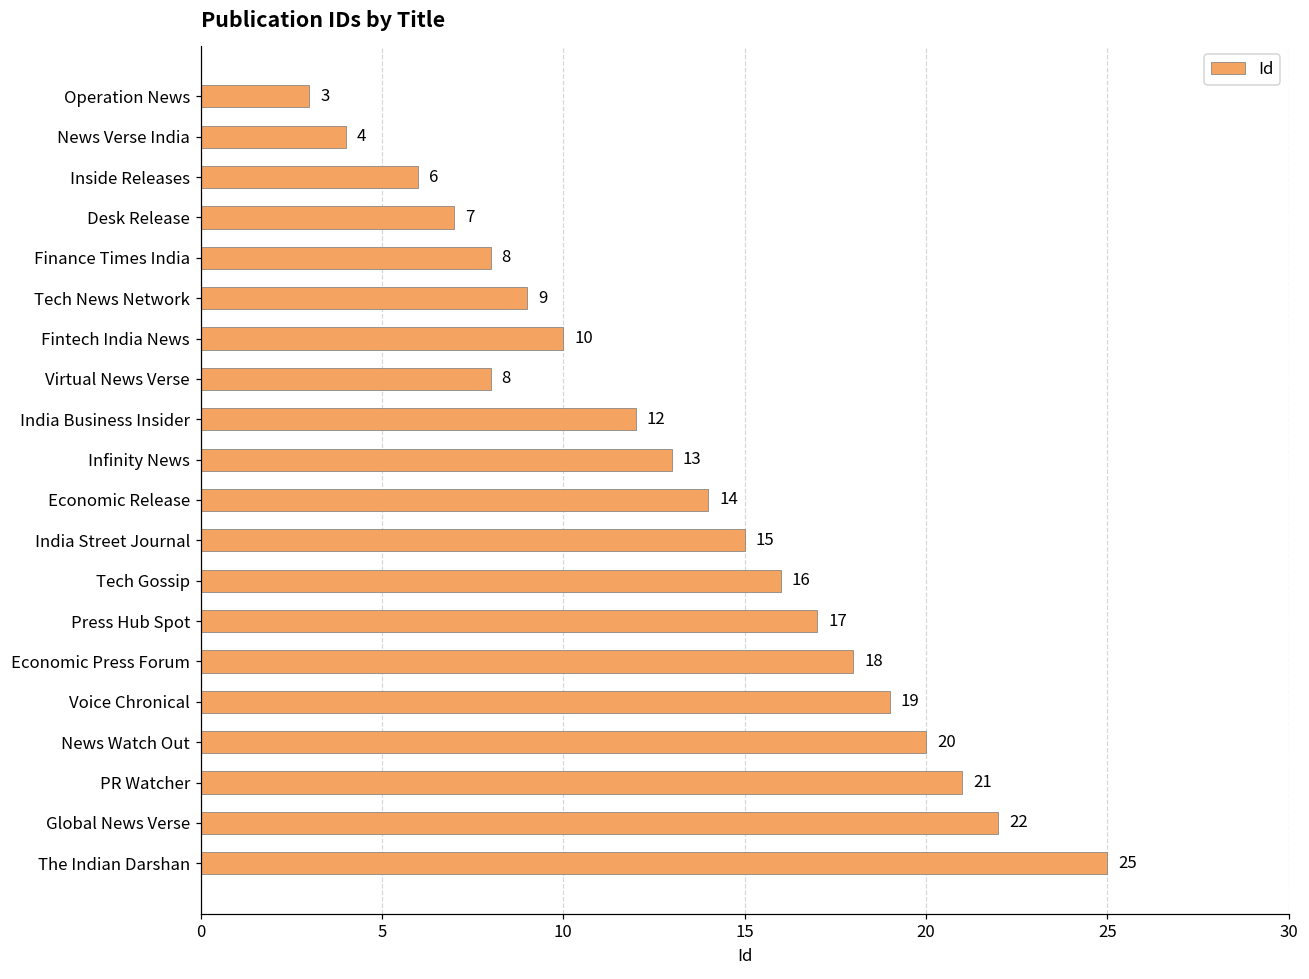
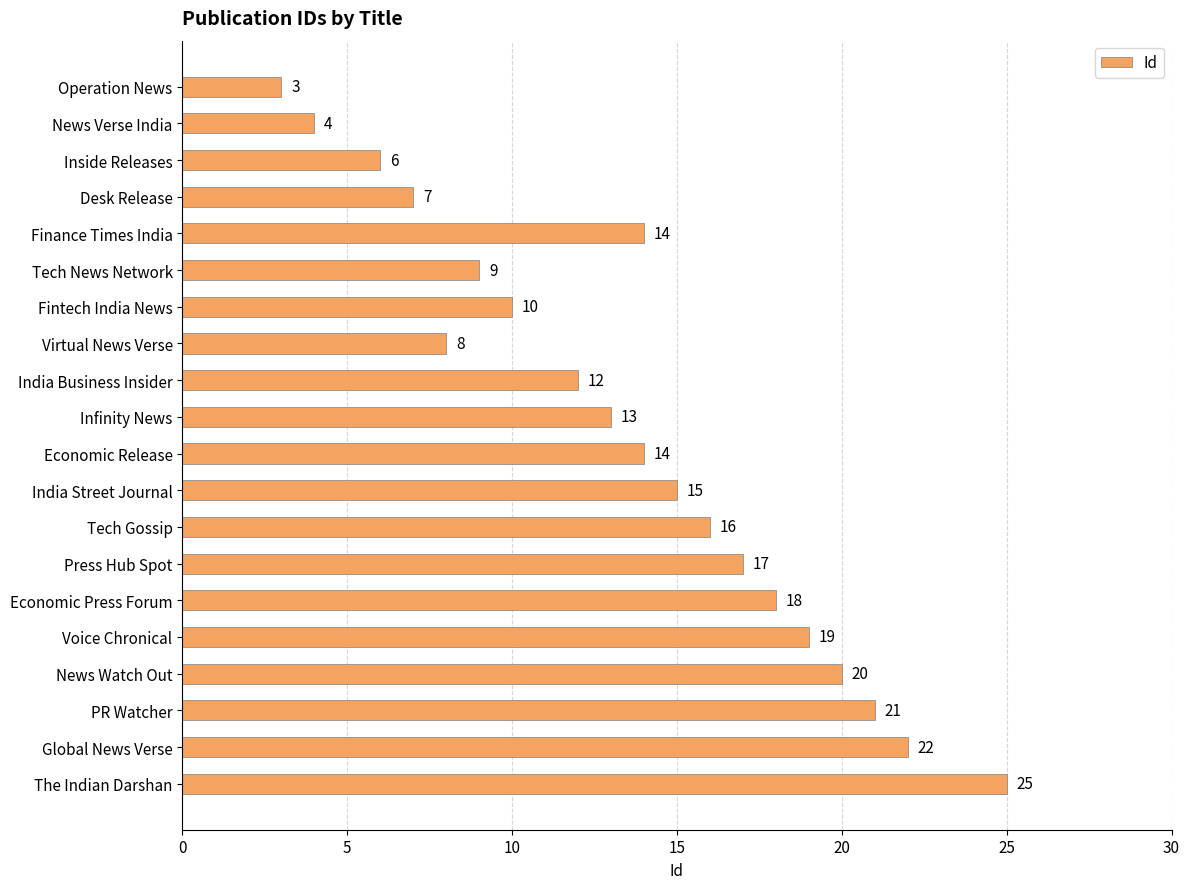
Finance Times India: 8 -> 14
